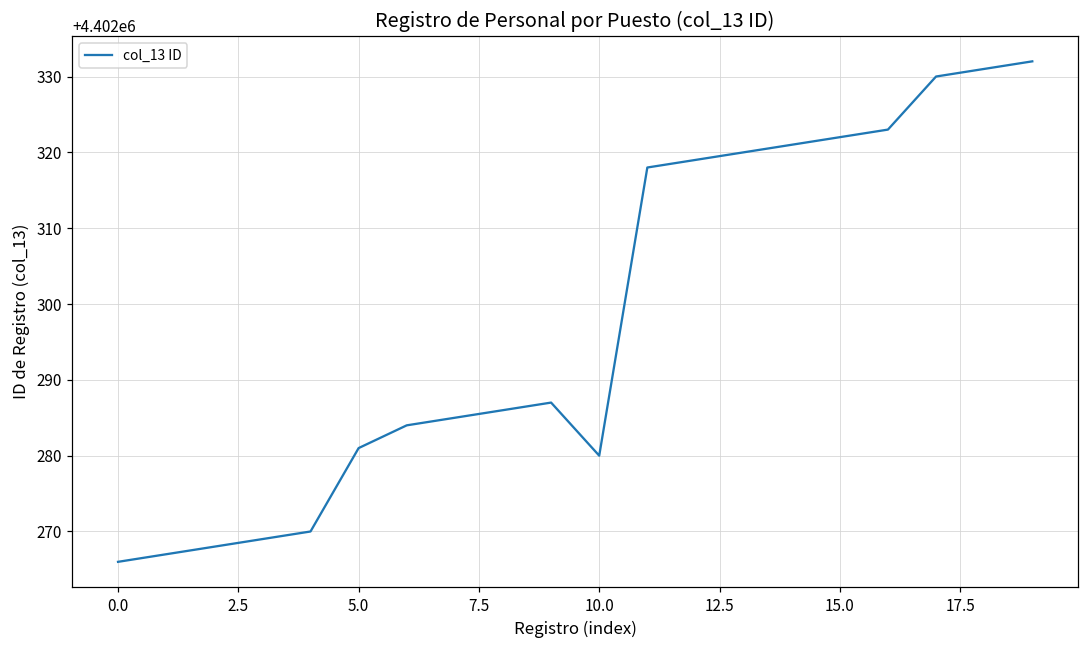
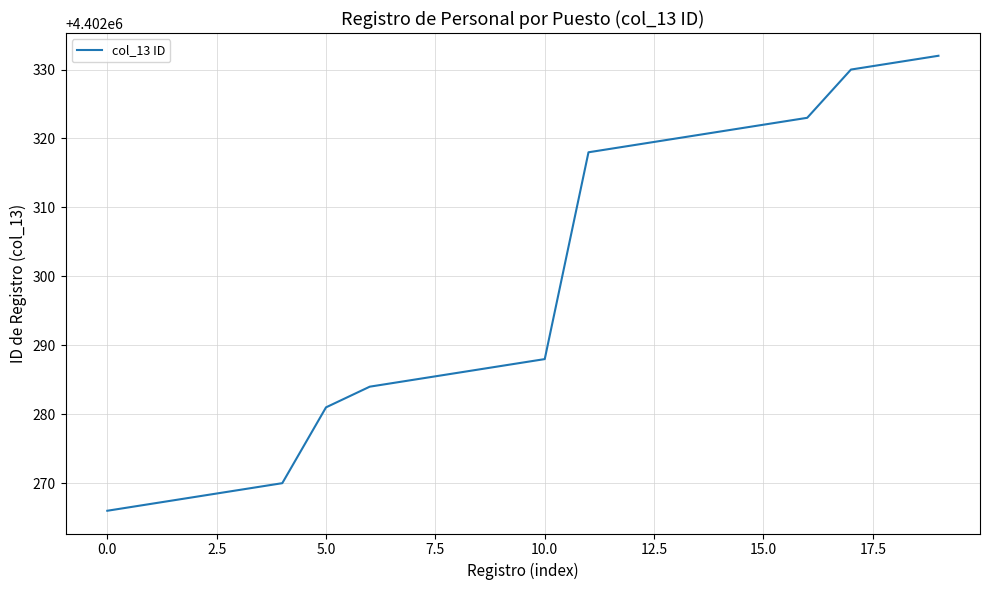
10.0: 4402280 -> 4402288
